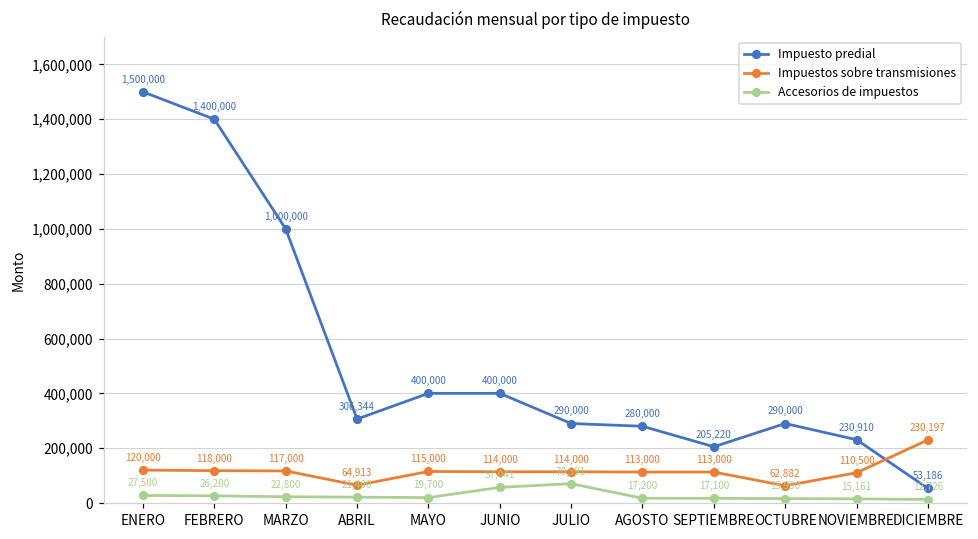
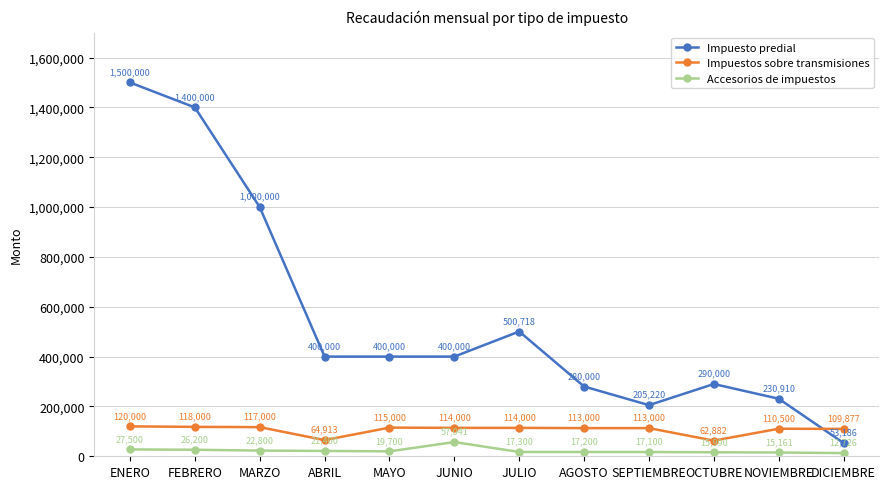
Impuesto predial, ABRIL: 306,344 -> 400,000
Impuesto predial, JULIO: 290,000 -> 500,718
Accesorios de impuestos, JULIO: 70,591 -> 17,300
Impuestos sobre transmisiones, DICIEMBRE: 230,197 -> 109,877
